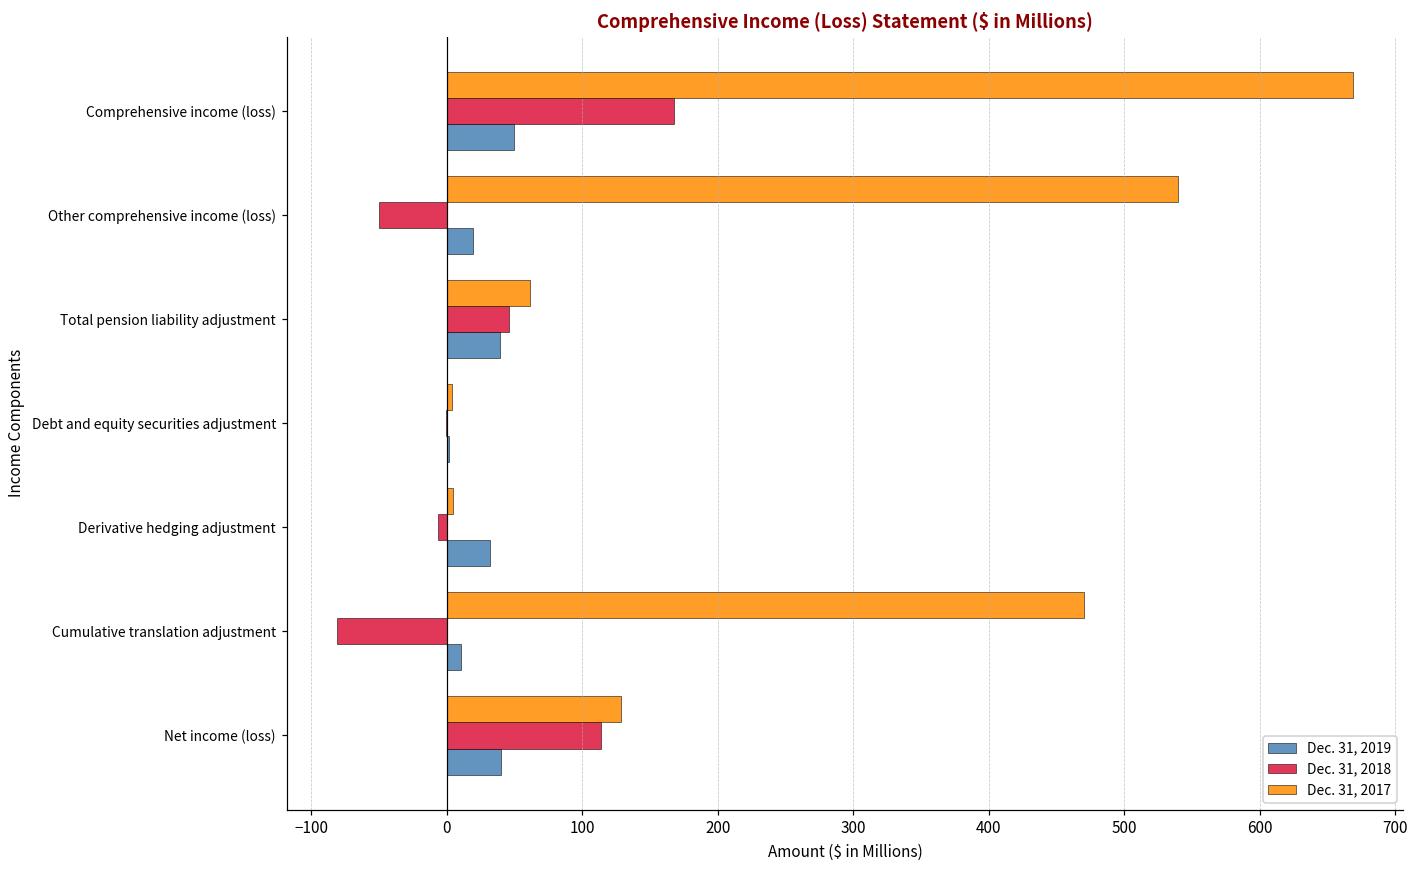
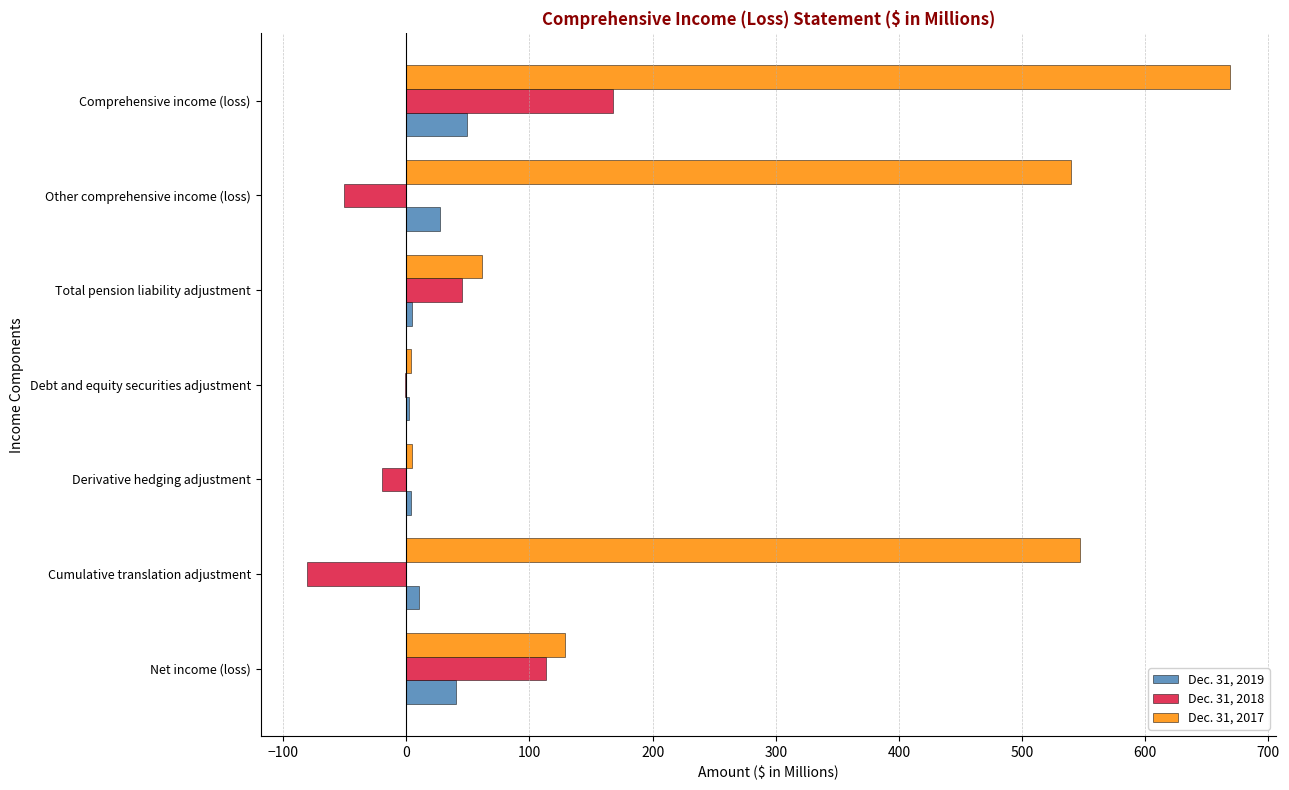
Dec. 31, 2019, Other comprehensive income (loss): 19 -> 27
Dec. 31, 2019, Total pension liability adjustment: 39 -> 5
Dec. 31, 2018, Derivative hedging adjustment: -7 -> -19
Dec. 31, 2019, Derivative hedging adjustment: 32 -> 4
Dec. 31, 2017, Cumulative translation adjustment: 471 -> 547
